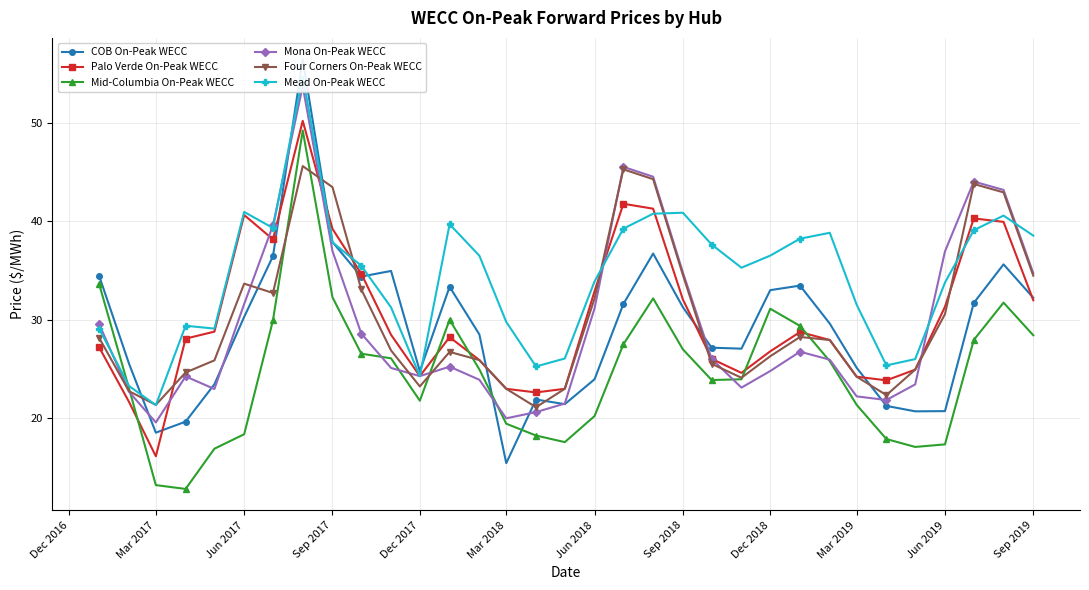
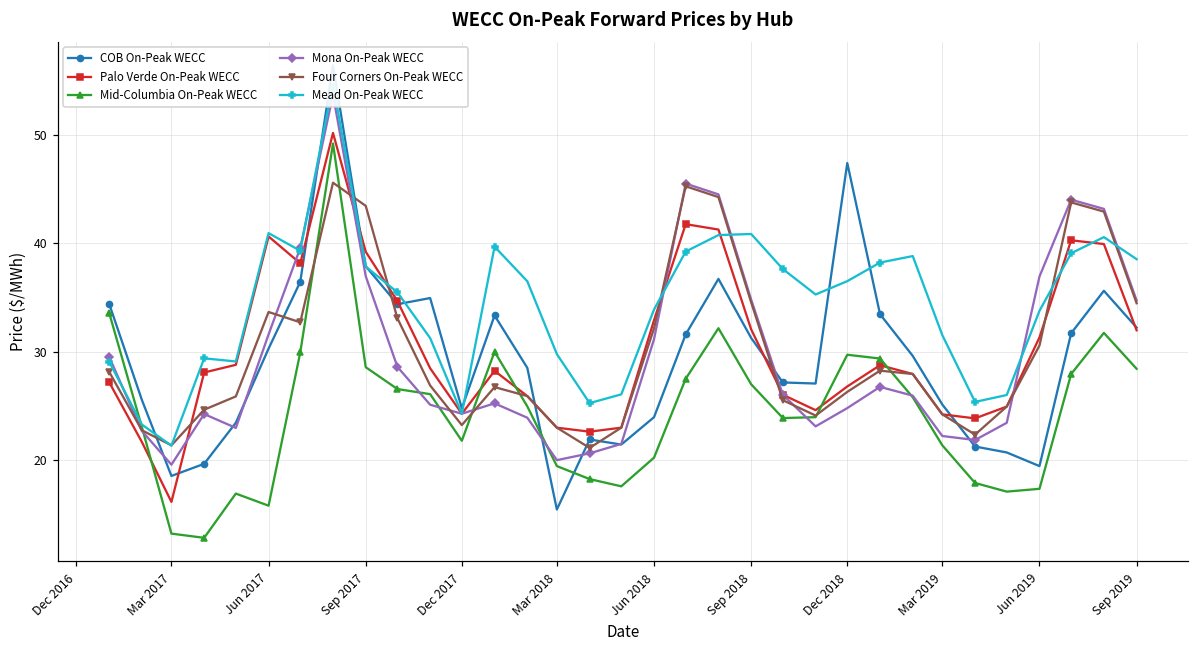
Mid-Columbia On-Peak WECC, Jun 2017: 18 -> 16
Mid-Columbia On-Peak WECC, Sep 2017: 32 -> 29
COB On-Peak WECC, Dec 2018: 33 -> 47
Mid-Columbia On-Peak WECC, Dec 2018: 31 -> 30
COB On-Peak WECC, Jun 2019: 21 -> 19
